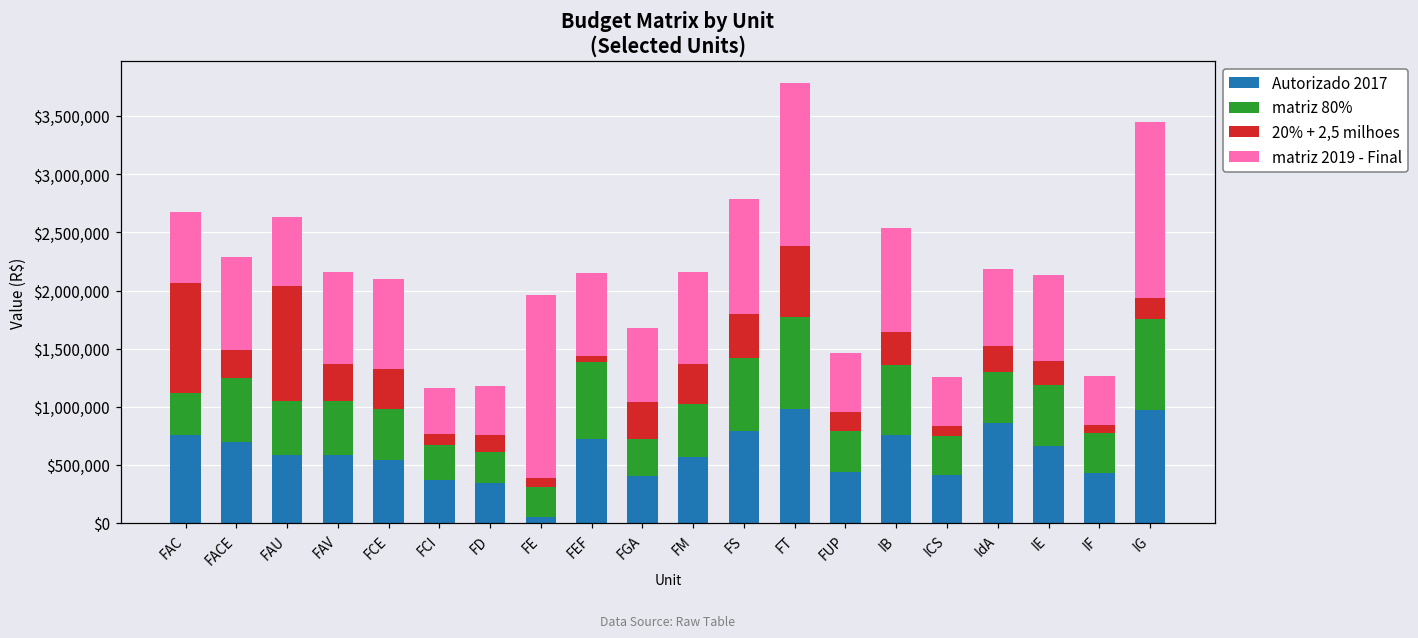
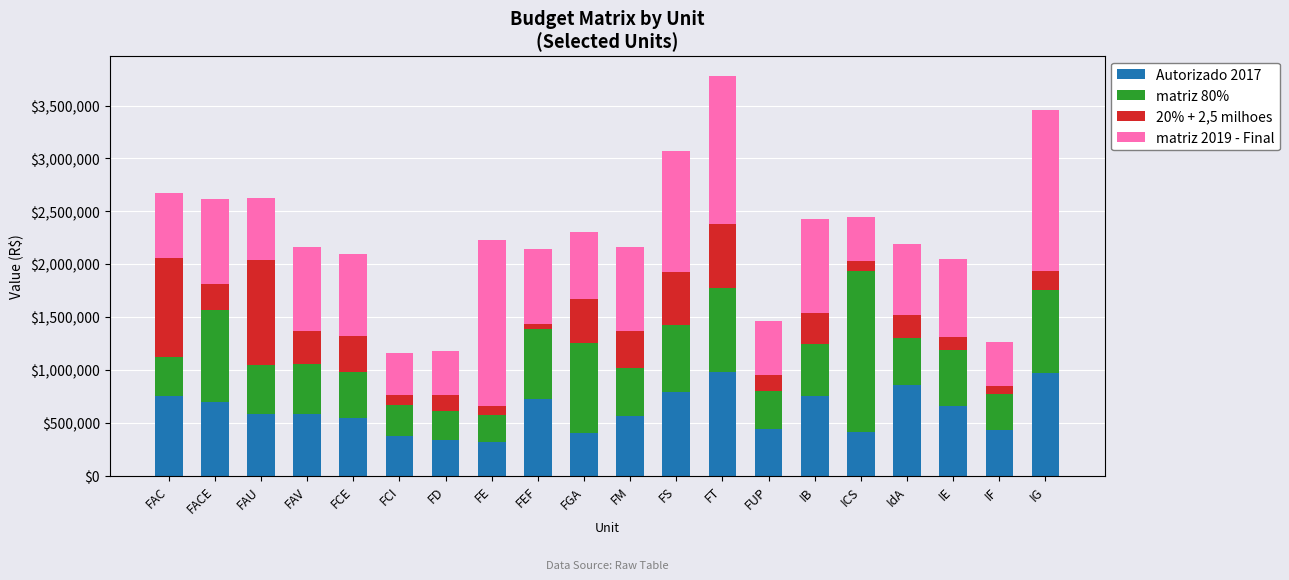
matriz 80%, FACE: $560,000 -> $870,000
Autorizado 2017, FE: $50,000 -> $320,000
matriz 80%, FGA: $320,000 -> $850,000
20% + 2,5 milhoes, FGA: $310,000 -> $420,000
20% + 2,5 milhoes, FS: $370,000 -> $510,000
matriz 2019 - Final, FS: $990,000 -> $1,140,000
matriz 80%, IB: $600,000 -> $490,000
matriz 80%, ICS: $330,000 -> $1,520,000
20% + 2,5 milhoes, IE: $210,000 -> $130,000
